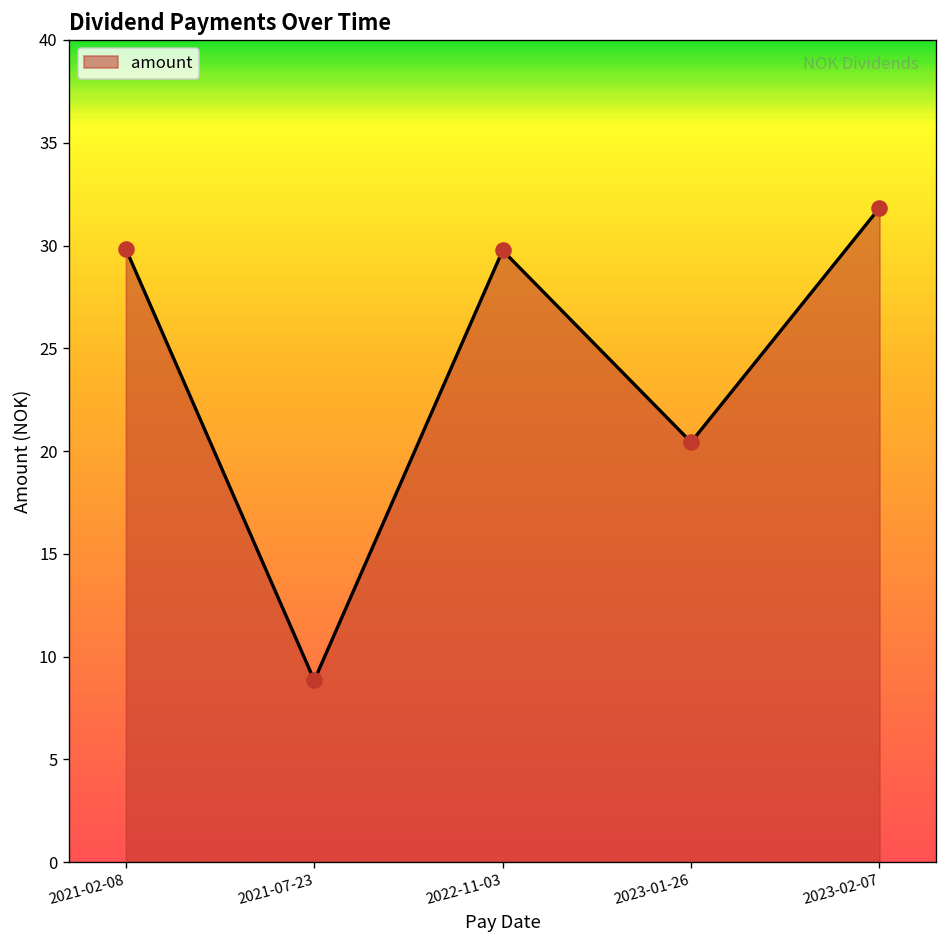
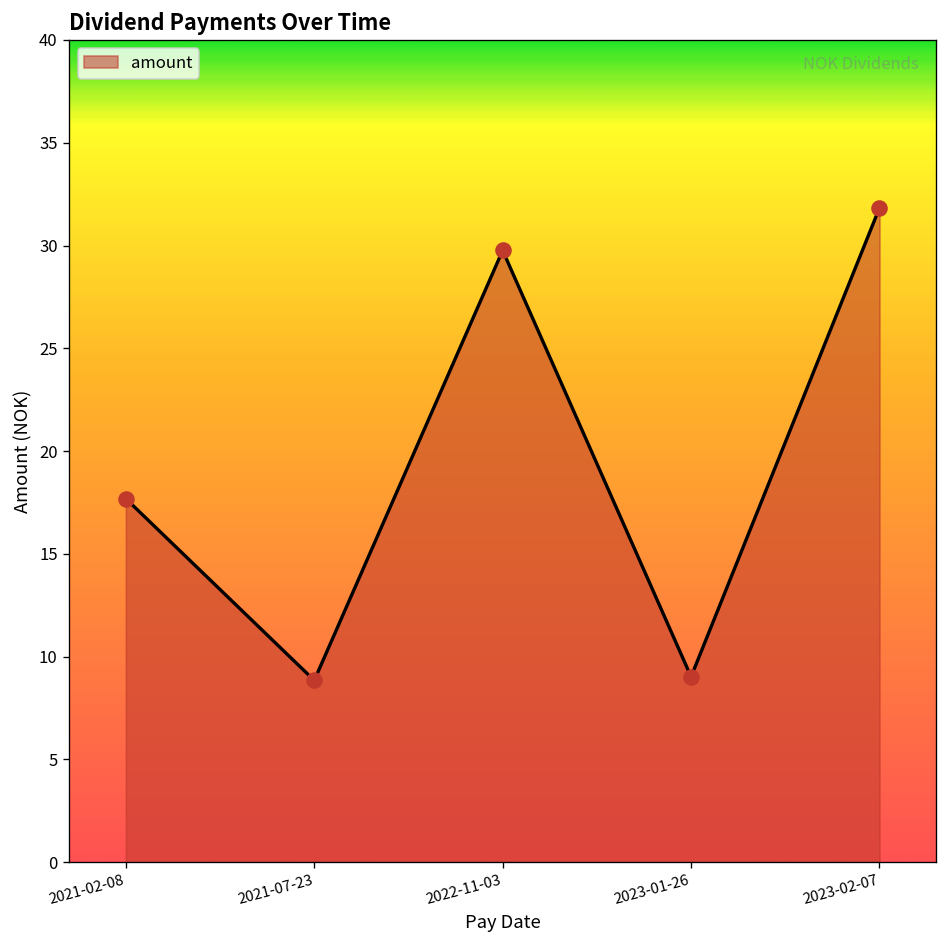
2021-02-08: 29.8 -> 17.7
2023-01-26: 20.4 -> 9.0
